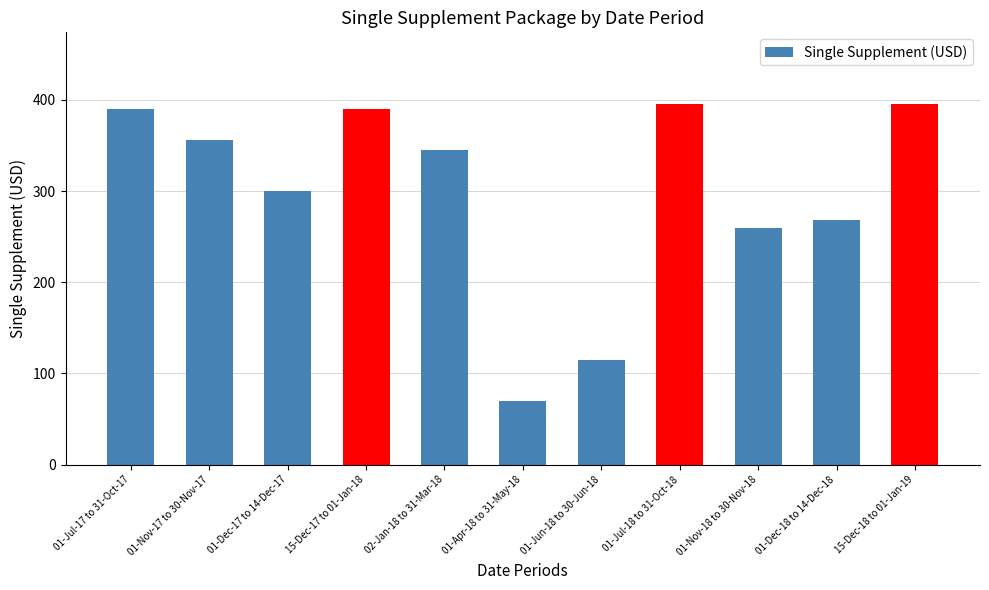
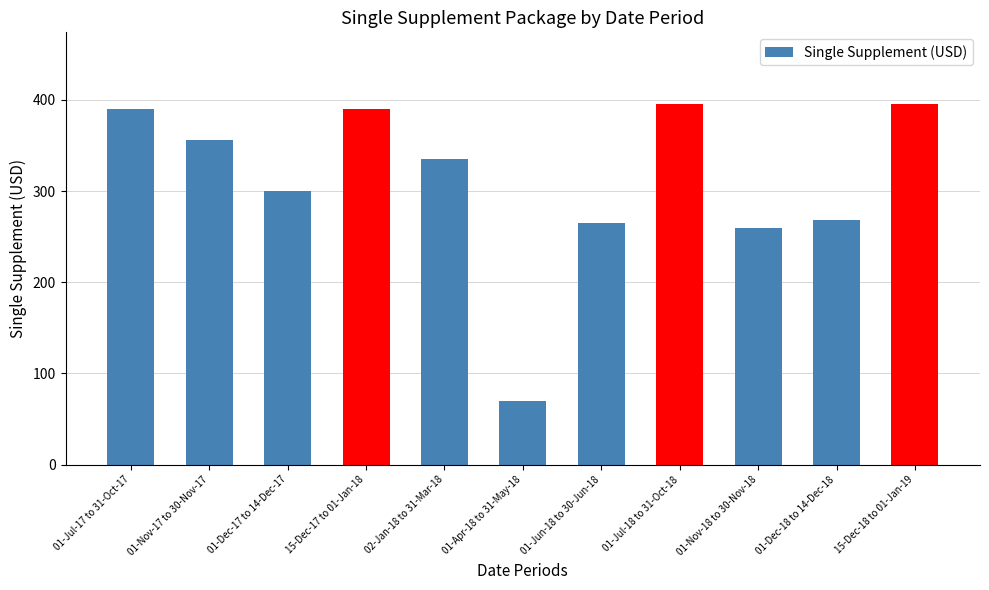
02-Jan-18 to 31-Mar-18: 350 -> 340
01-Jun-18 to 30-Jun-18: 120 -> 270
